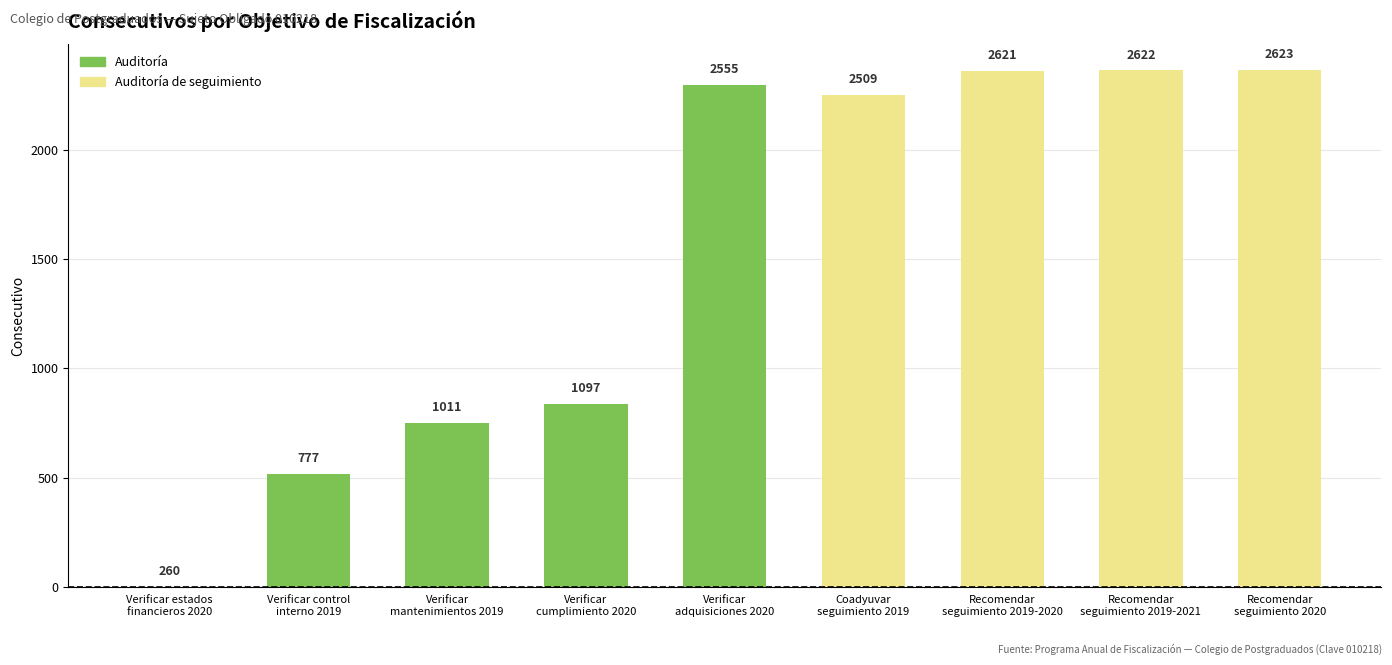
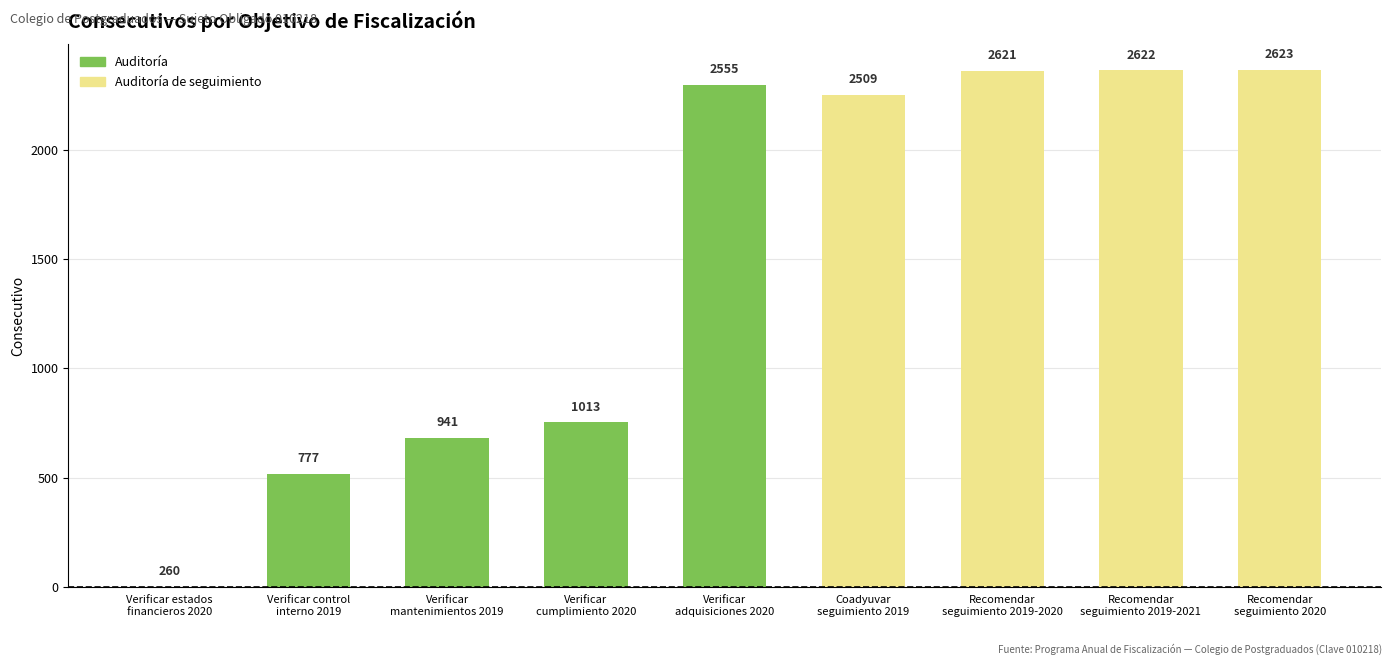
Verificar mantenimientos 2019: 1011 -> 941
Verificar cumplimiento 2020: 1097 -> 1013
